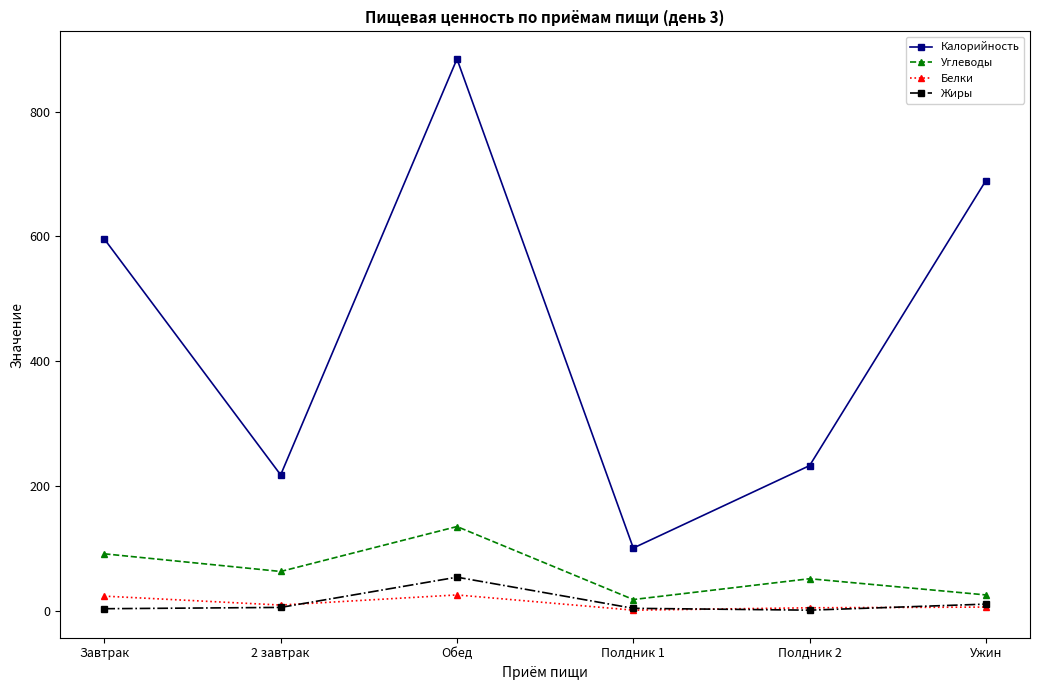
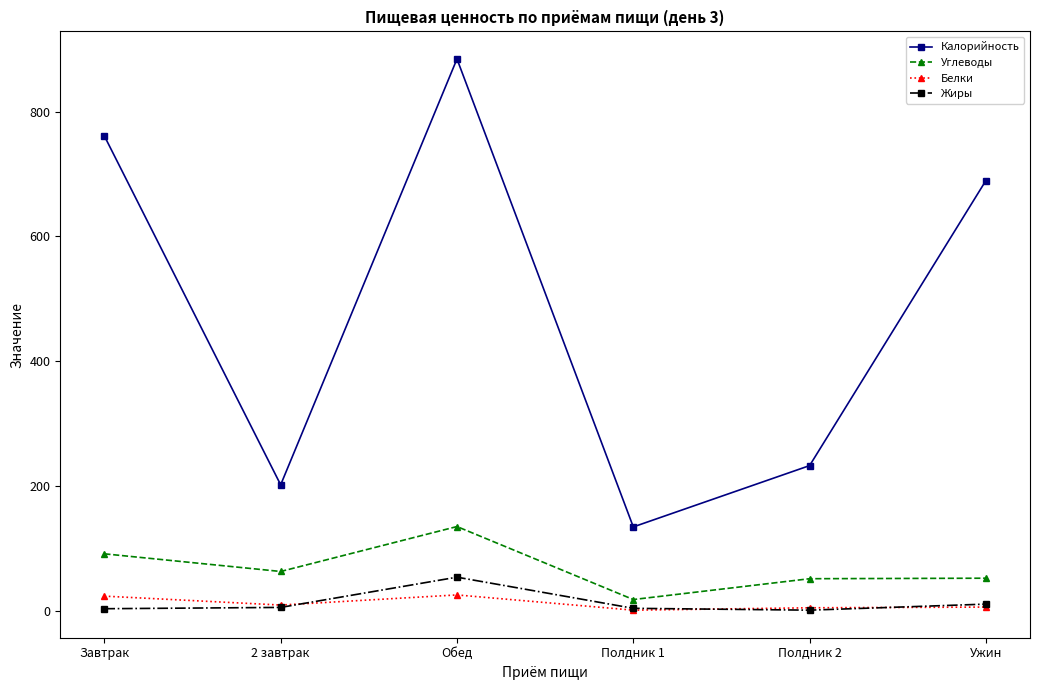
Калорийность, Завтрак: 600 -> 760
Калорийность, 2 завтрак: 220 -> 200
Калорийность, Полдник 1: 100 -> 130
Углеводы, Ужин: 30 -> 50
